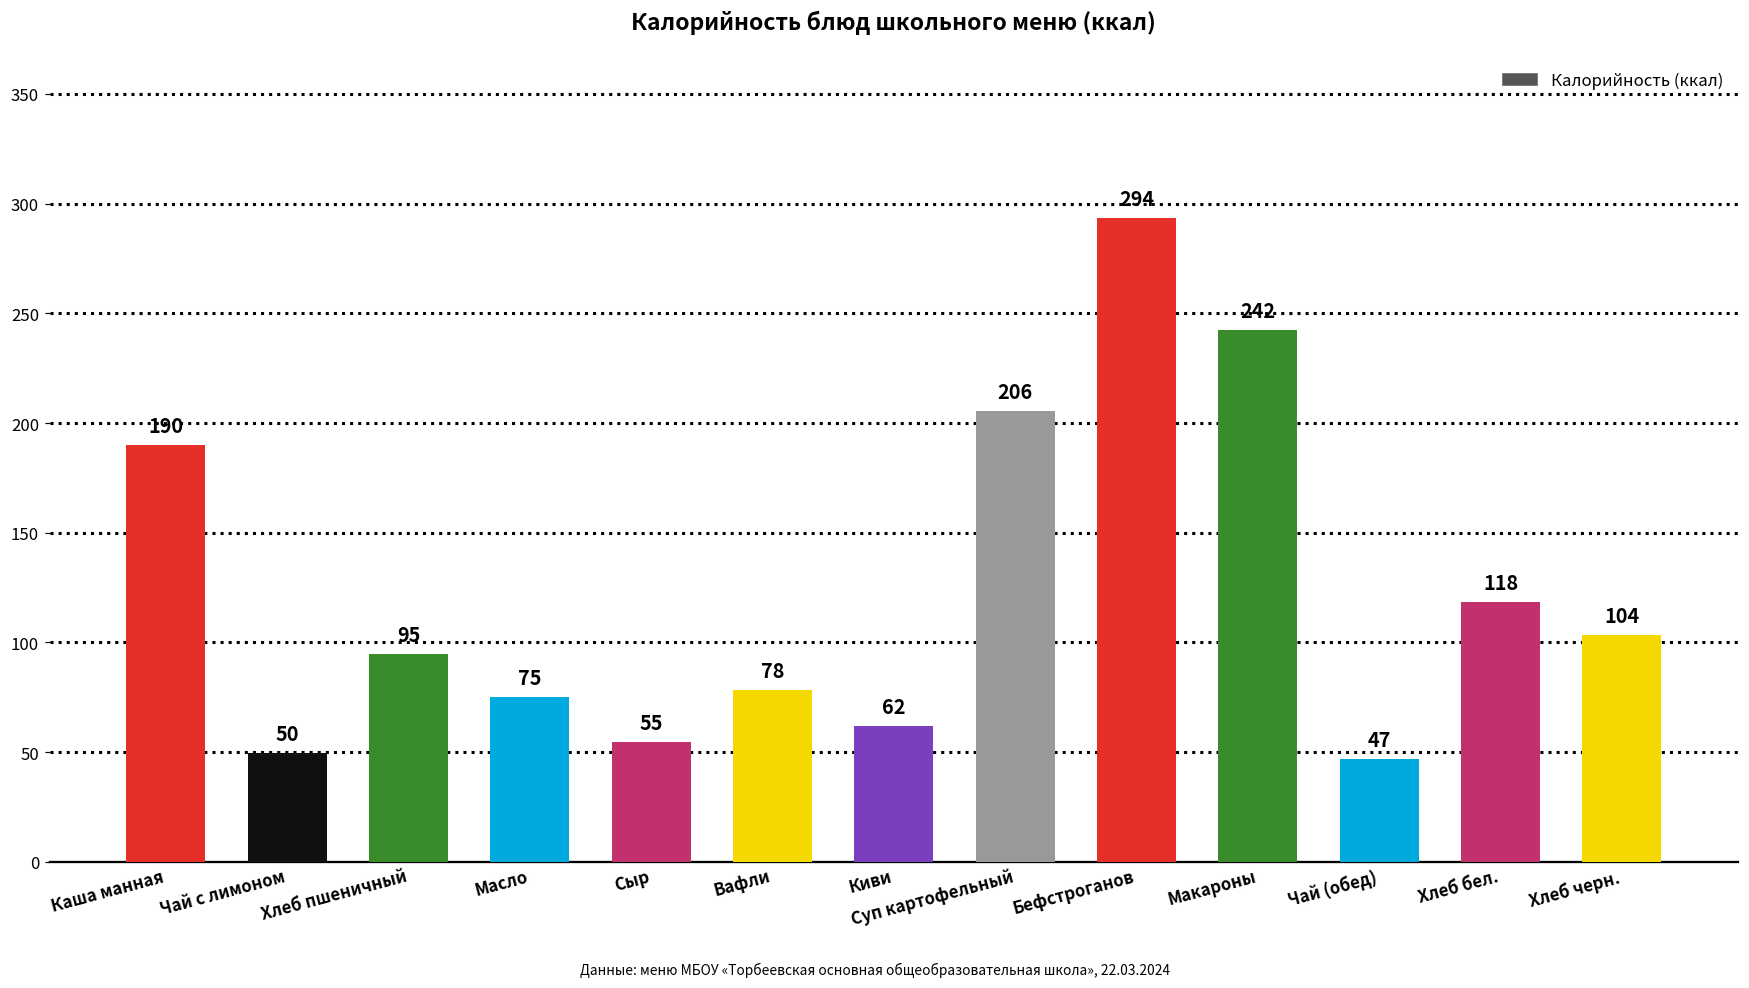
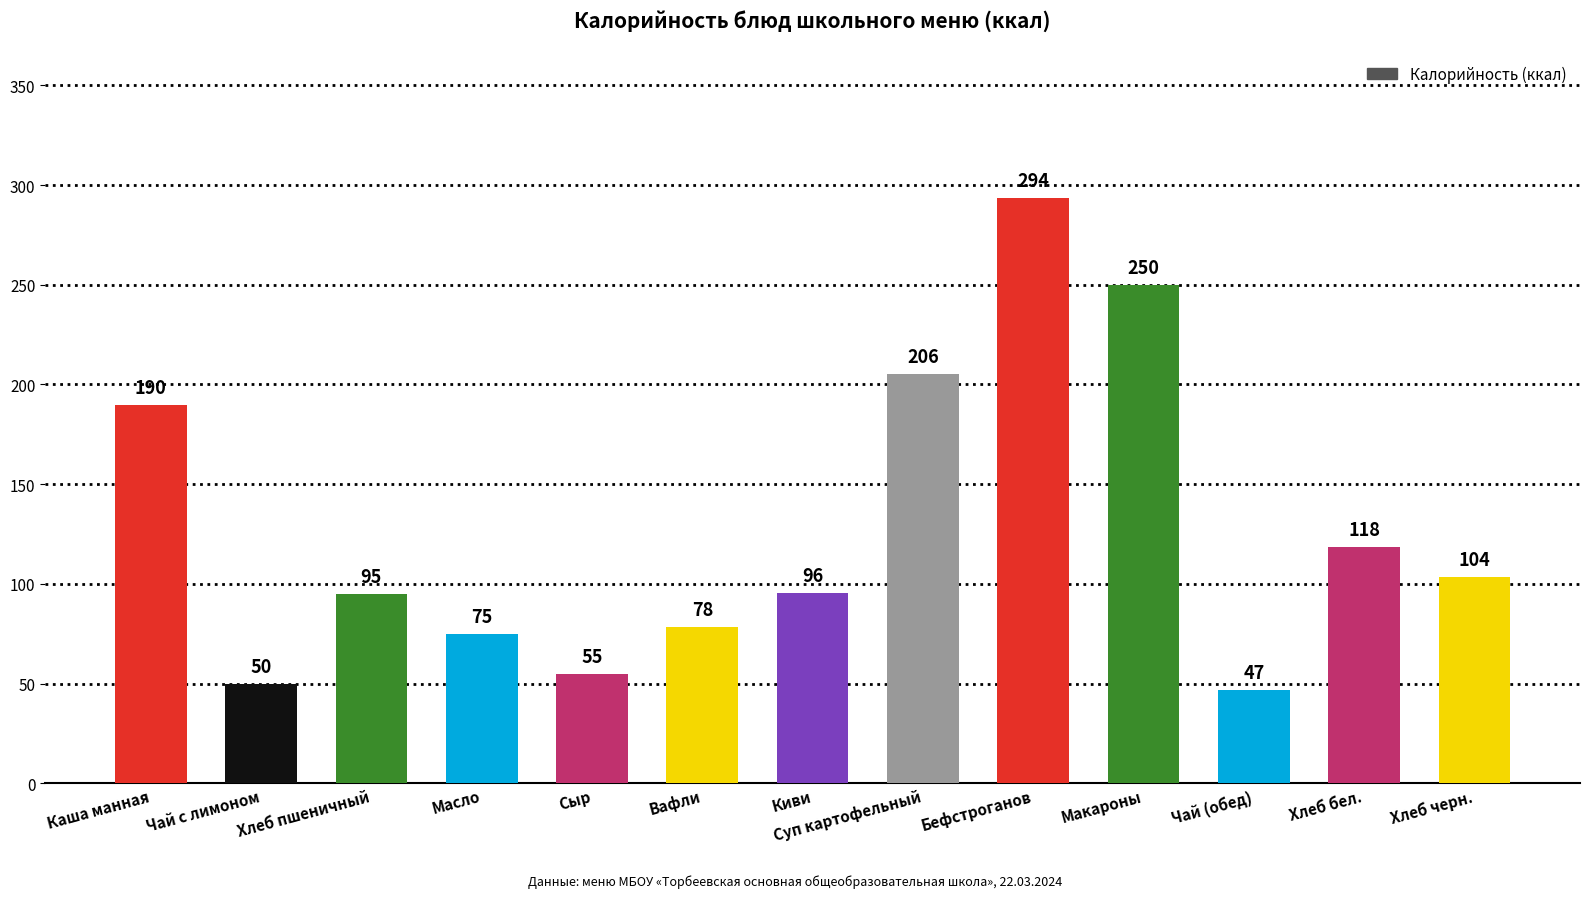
Киви: 62 -> 96
Макароны: 242 -> 250
